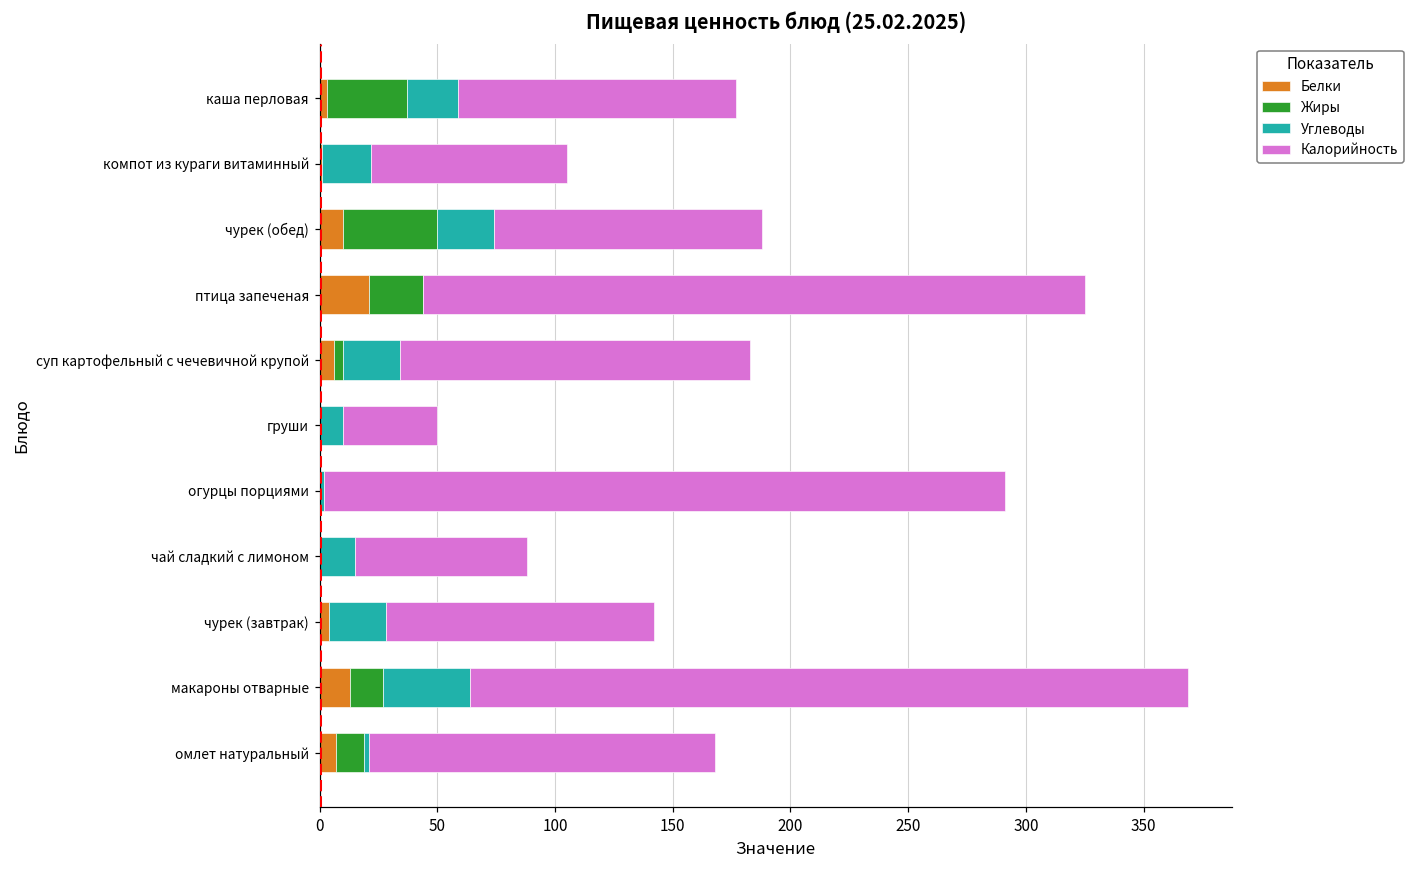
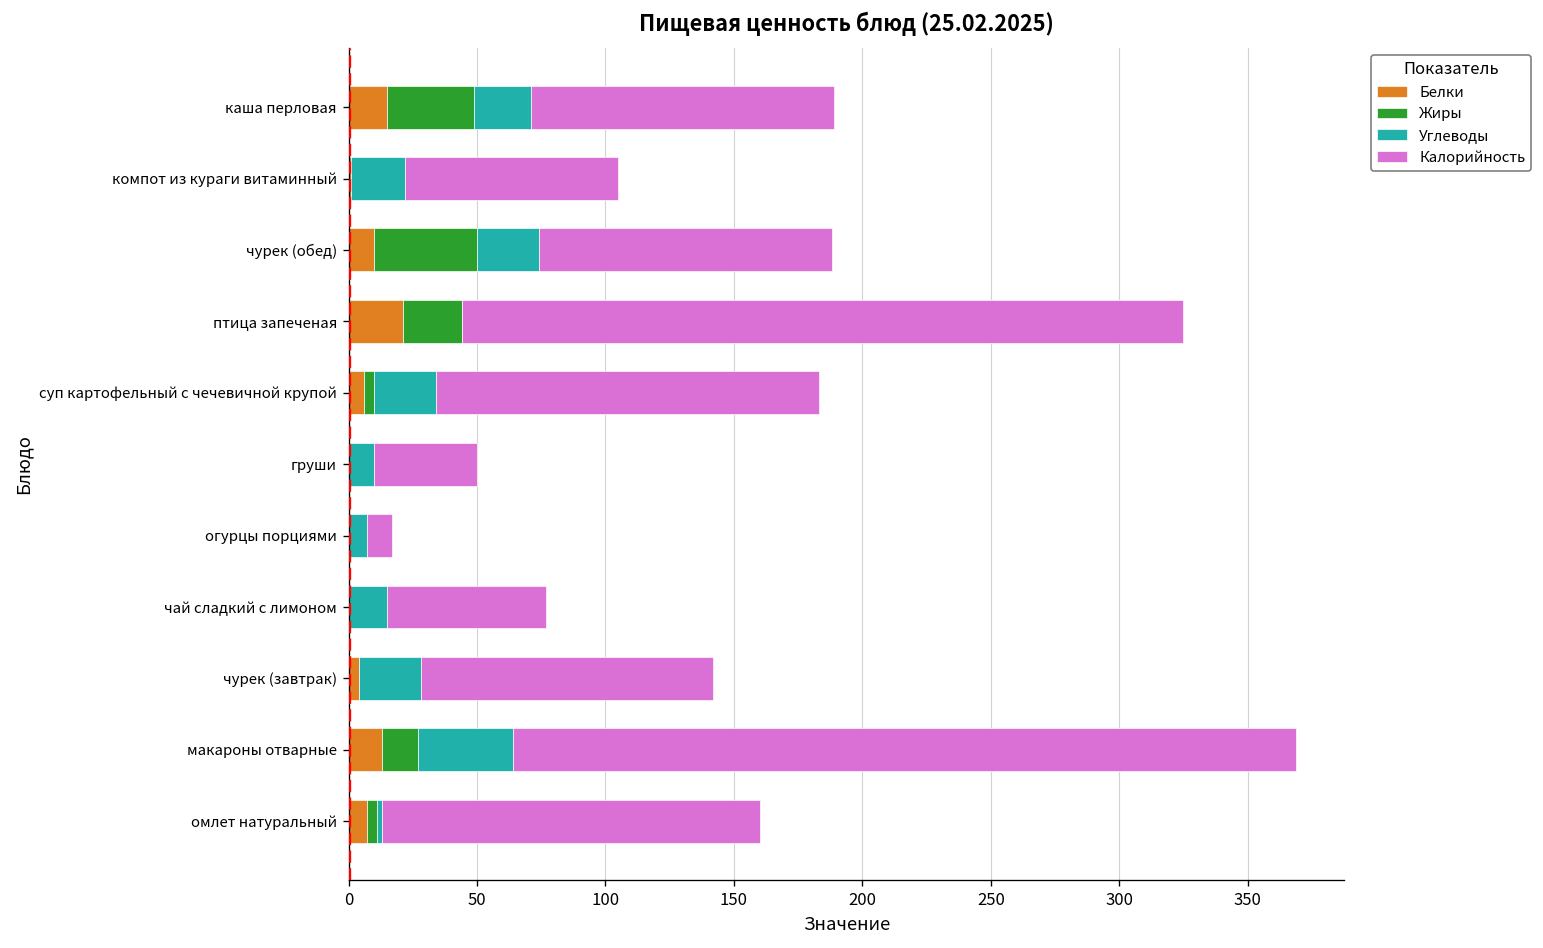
Белки, каша перловая: 3 -> 15
Углеводы, огурцы порциями: 2 -> 7
Калорийность, огурцы порциями: 289 -> 10
Калорийность, чай сладкий с лимоном: 73 -> 62
Жиры, омлет натуральный: 12 -> 4
